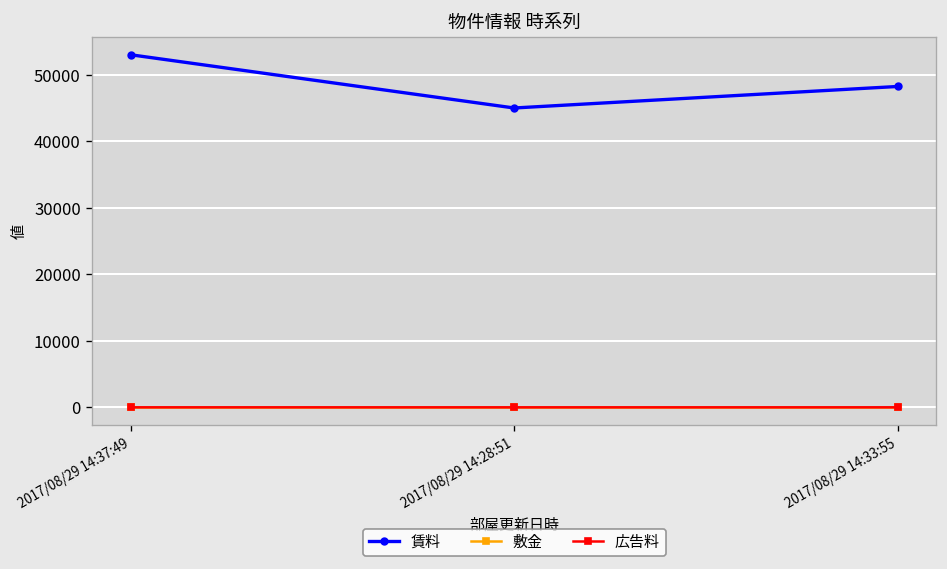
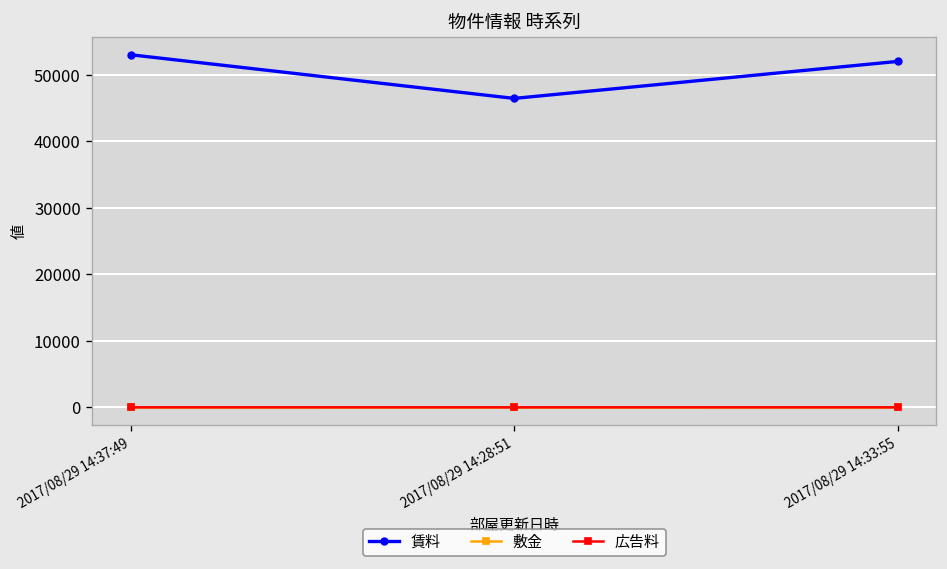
賃料, 2017/08/29 14:28:51: 45000 -> 46000
賃料, 2017/08/29 14:33:55: 48000 -> 52000
